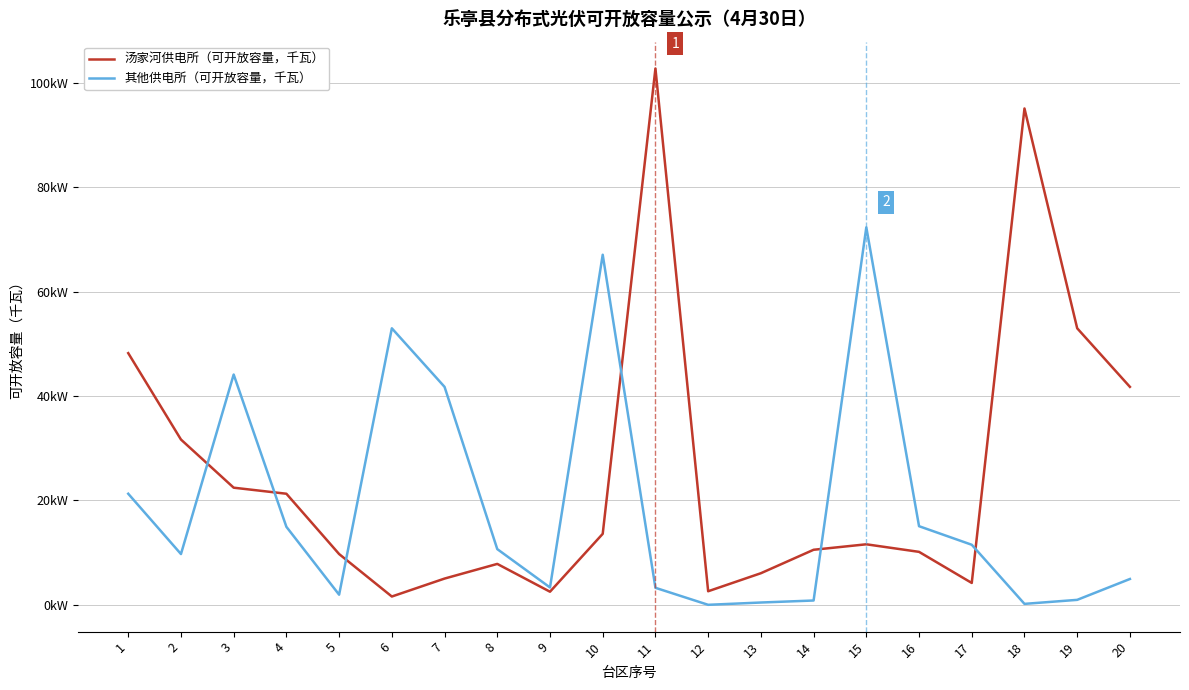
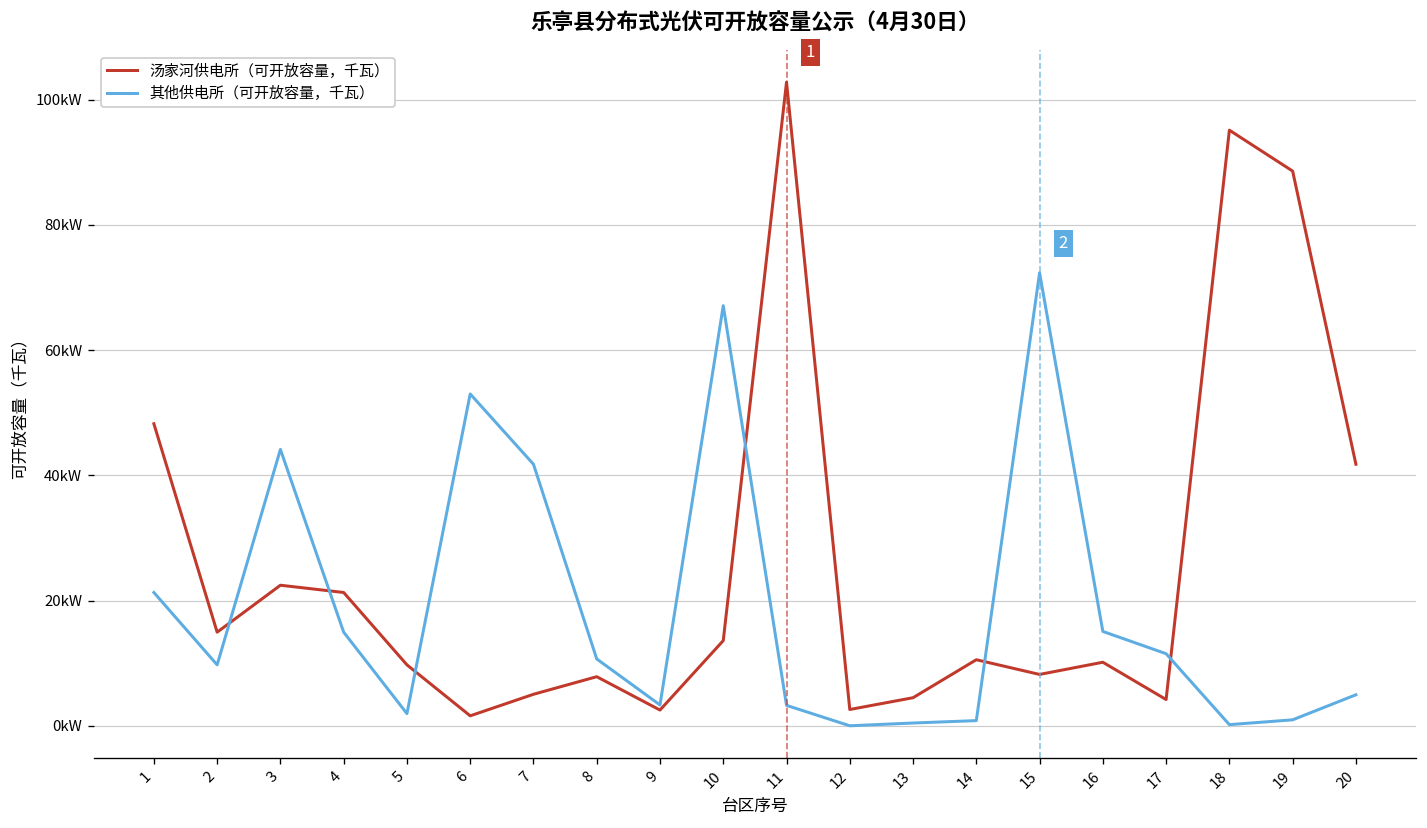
汤家河供电所（可开放容量，千瓦）, 2: 32kW -> 15kW
汤家河供电所（可开放容量，千瓦）, 13: 6kW -> 4kW
汤家河供电所（可开放容量，千瓦）, 15: 12kW -> 8kW
汤家河供电所（可开放容量，千瓦）, 19: 53kW -> 89kW
